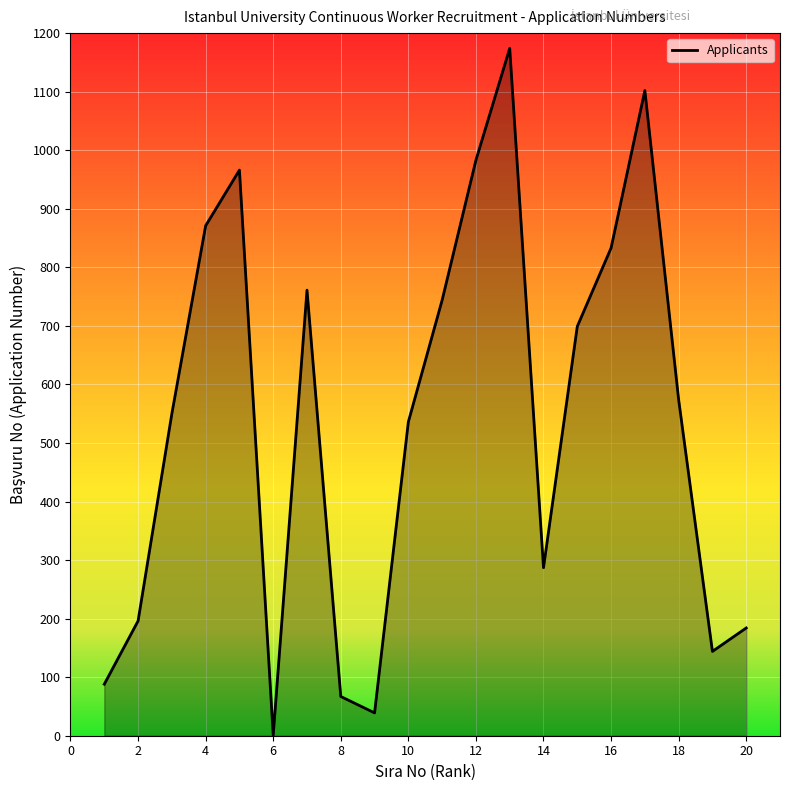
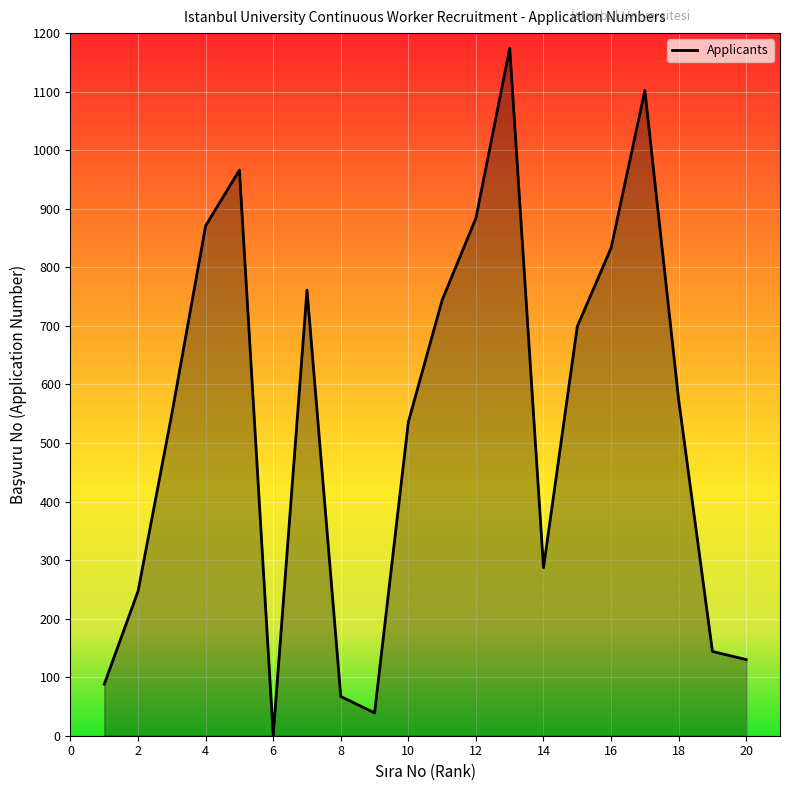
2: 200 -> 250
12: 980 -> 880
20: 180 -> 130
